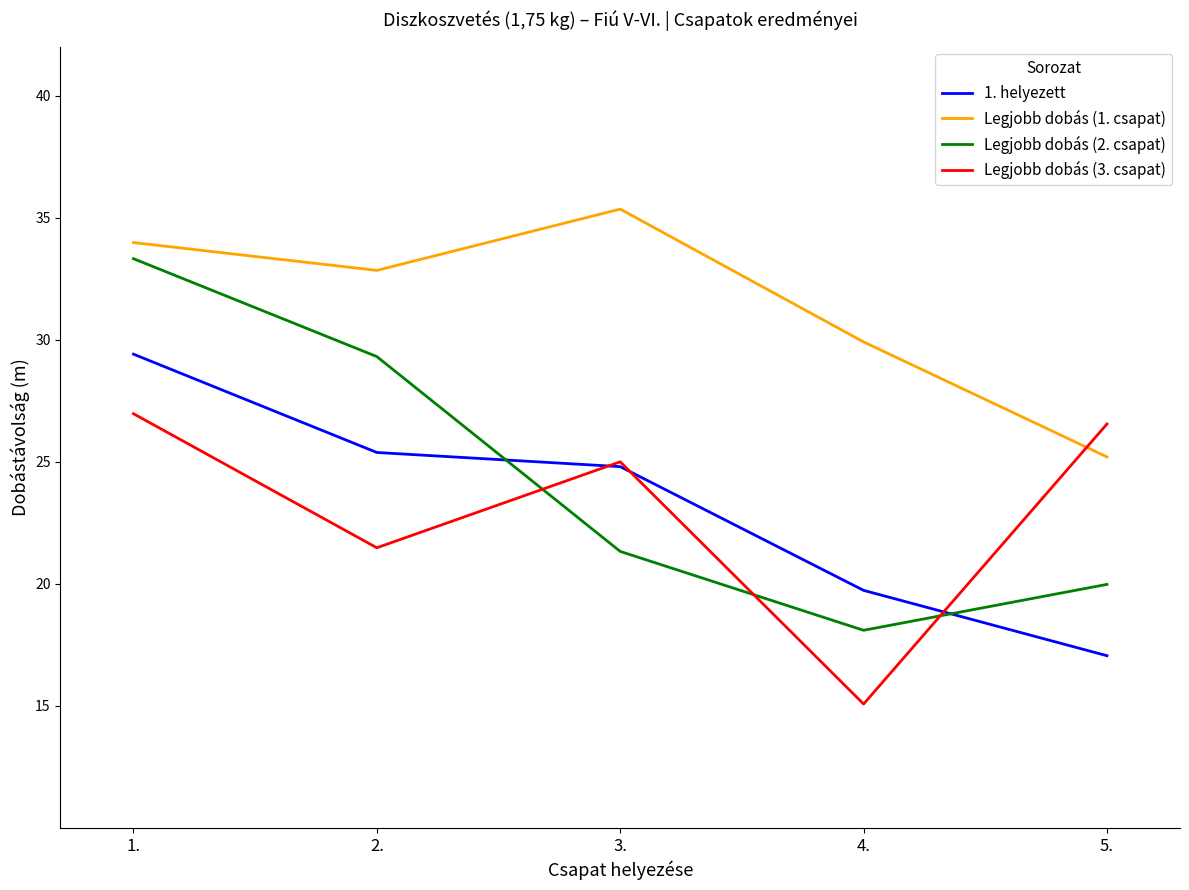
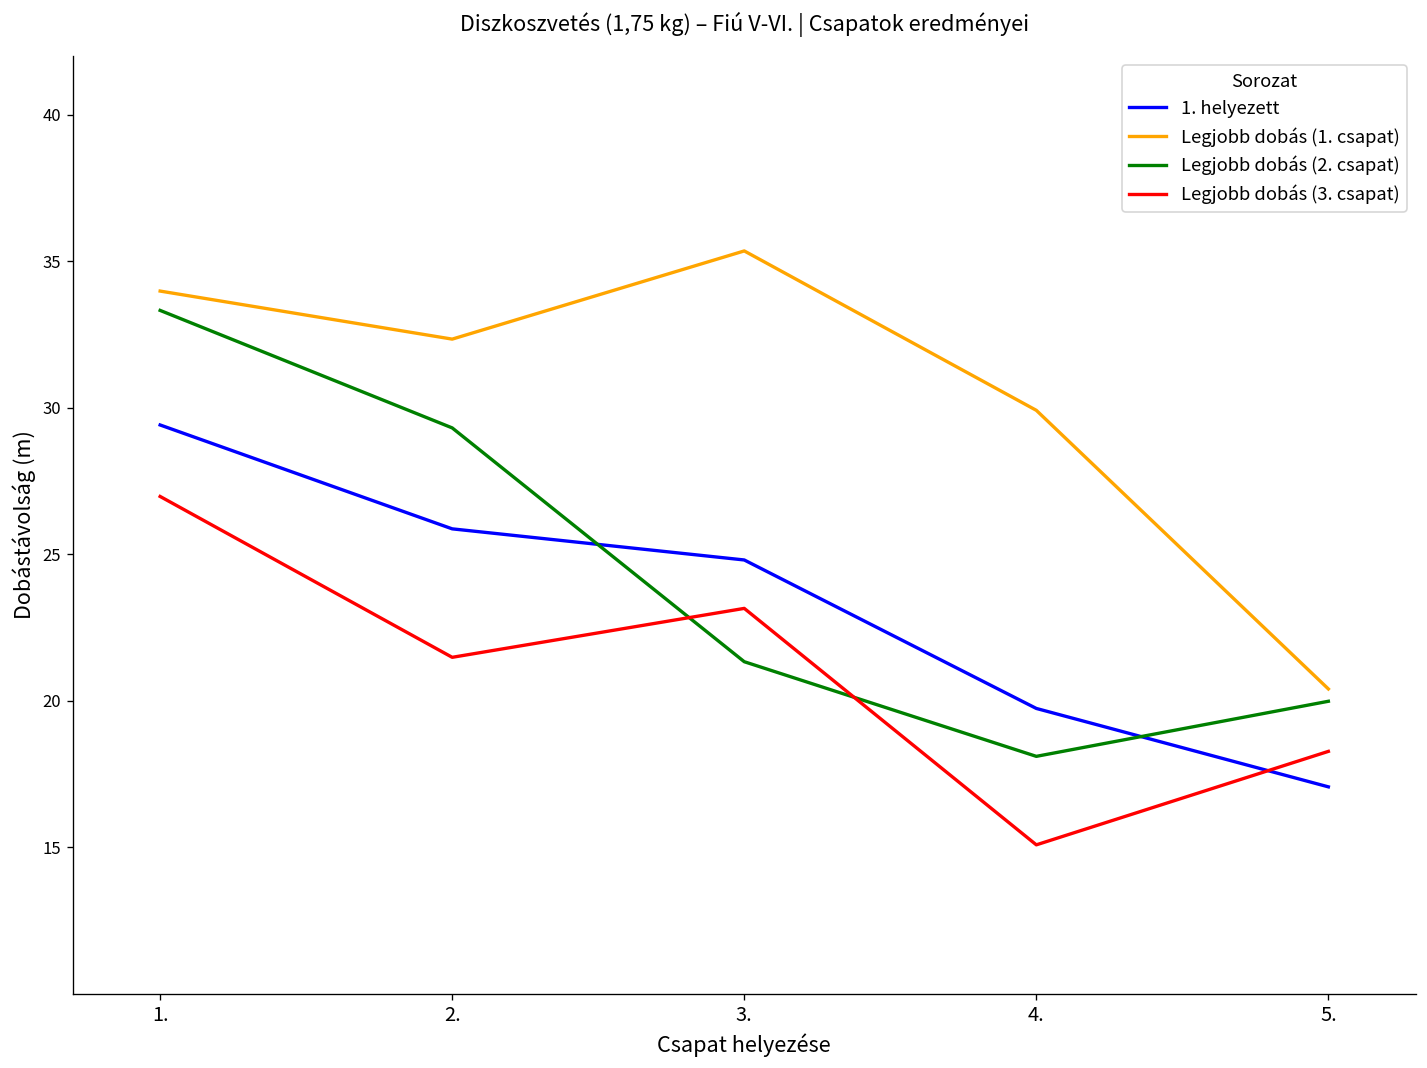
1. helyezett, 2.: 25.4 -> 25.9
Legjobb dobás (1. csapat), 2.: 32.8 -> 32.3
Legjobb dobás (3. csapat), 3.: 25.0 -> 23.2
Legjobb dobás (1. csapat), 5.: 25.2 -> 20.4
Legjobb dobás (3. csapat), 5.: 26.6 -> 18.3
